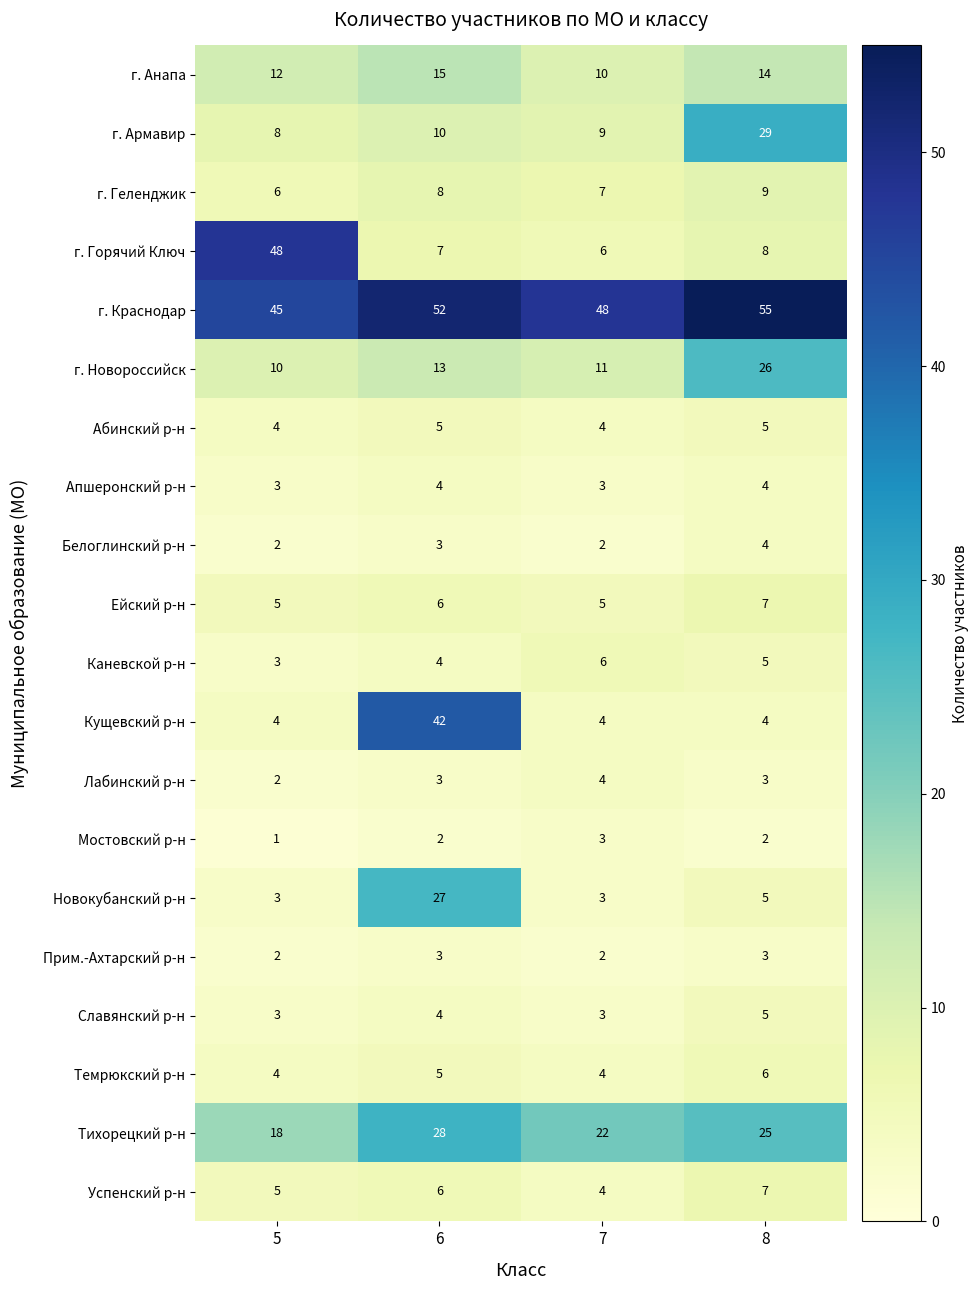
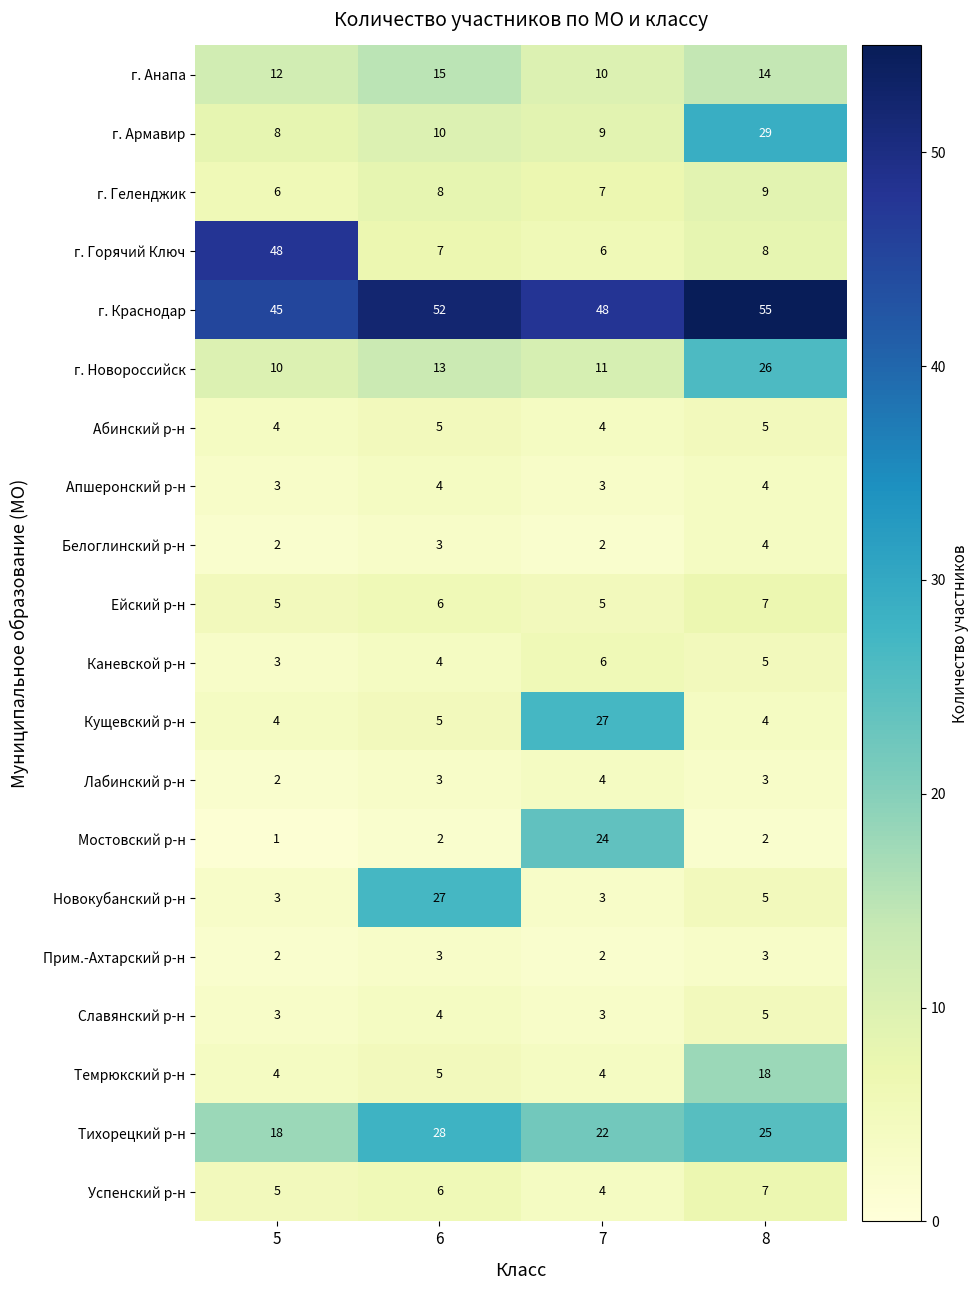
Кущевский р-н, 6: 42 -> 5
Кущевский р-н, 7: 4 -> 27
Мостовский р-н, 7: 3 -> 24
Темрюкский р-н, 8: 6 -> 18
